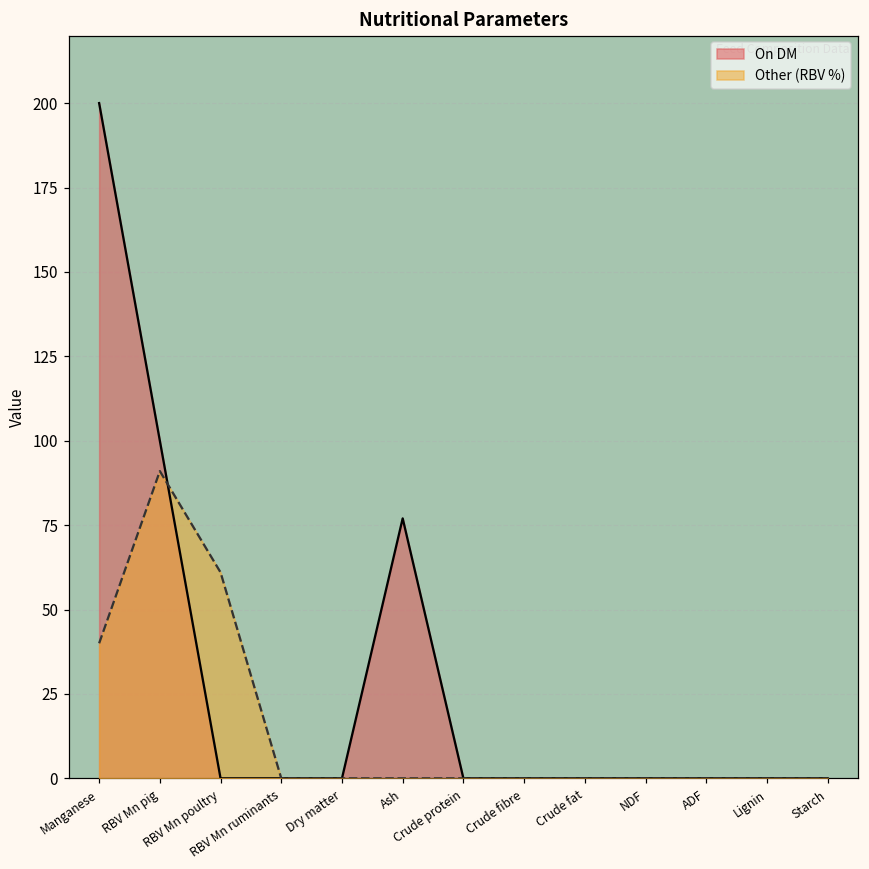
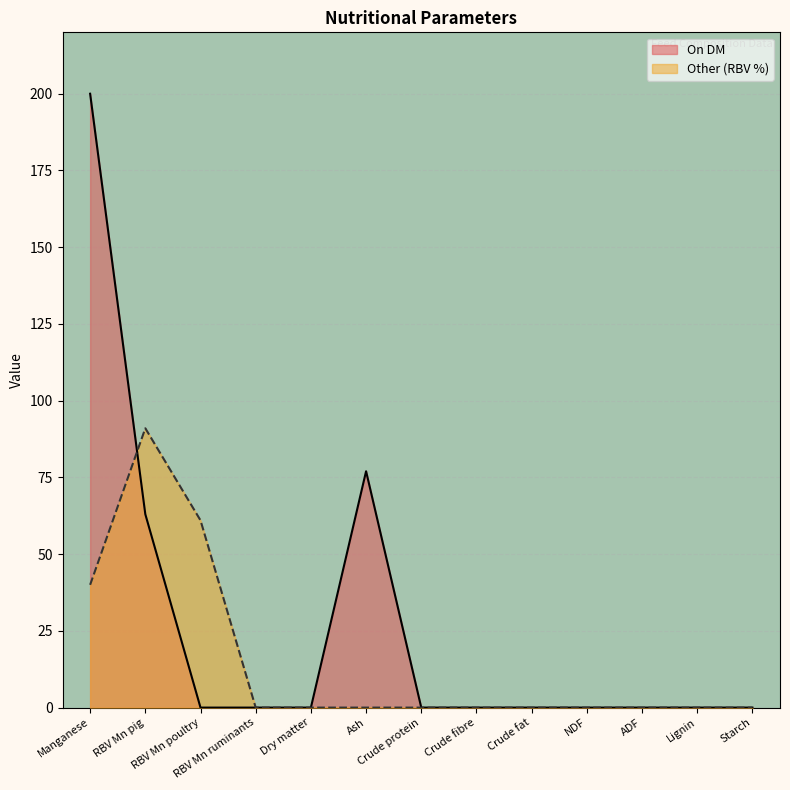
On DM, RBV Mn pig: 100 -> 63
